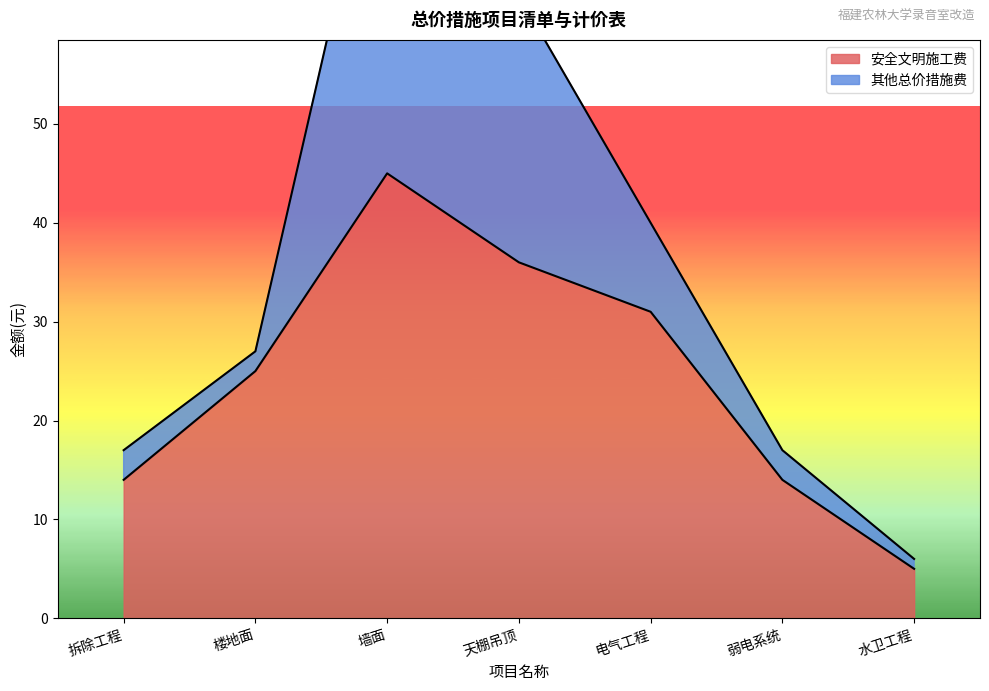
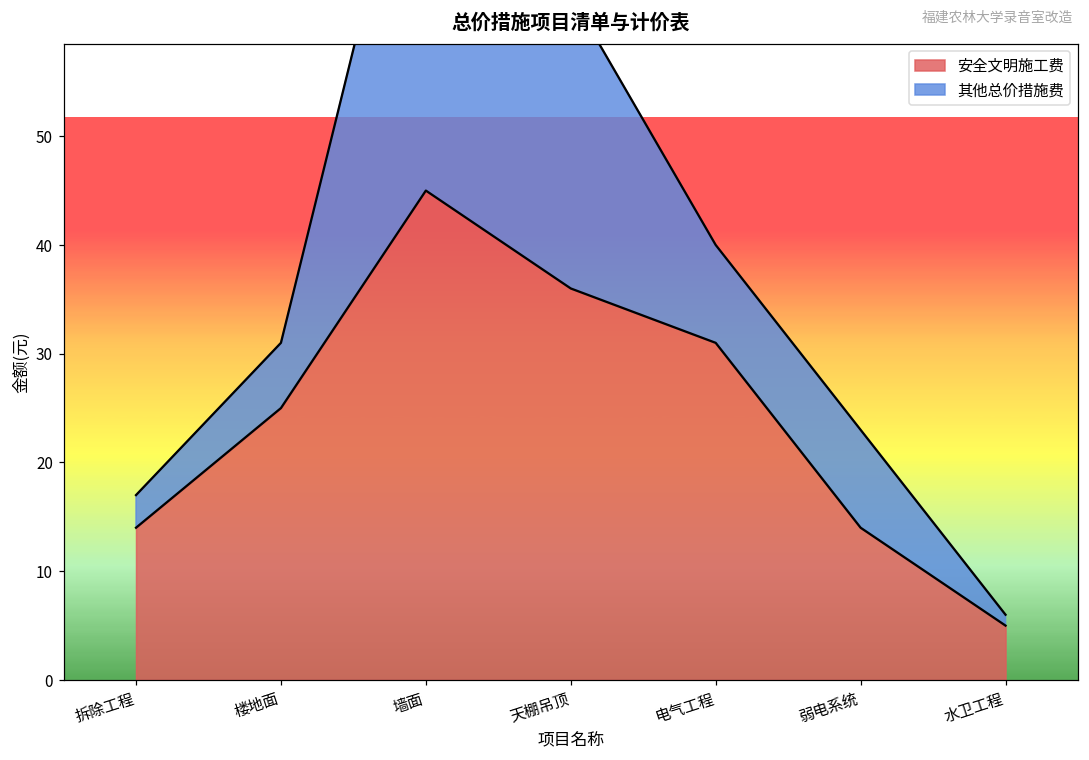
其他总价措施费, 楼地面: 2 -> 6
其他总价措施费, 弱电系统: 3 -> 9
